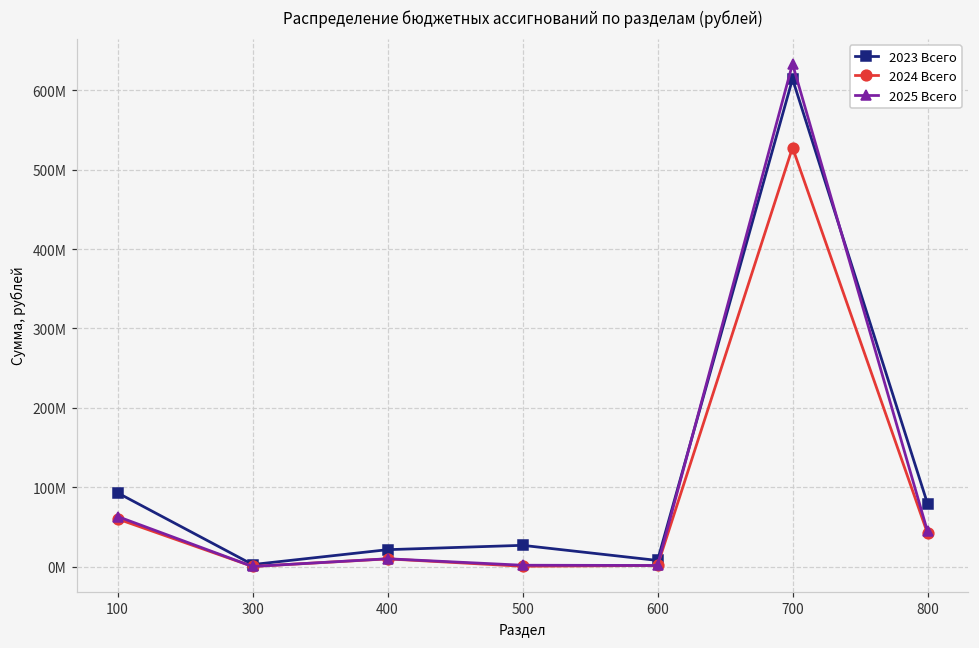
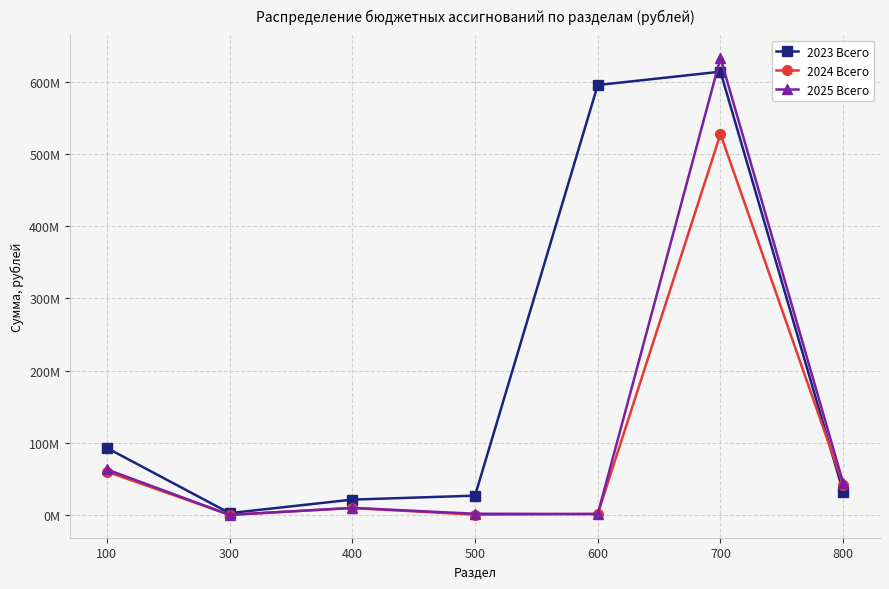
2023 Всего, 600: 10000000 -> 600000000
2023 Всего, 800: 80000000 -> 30000000
